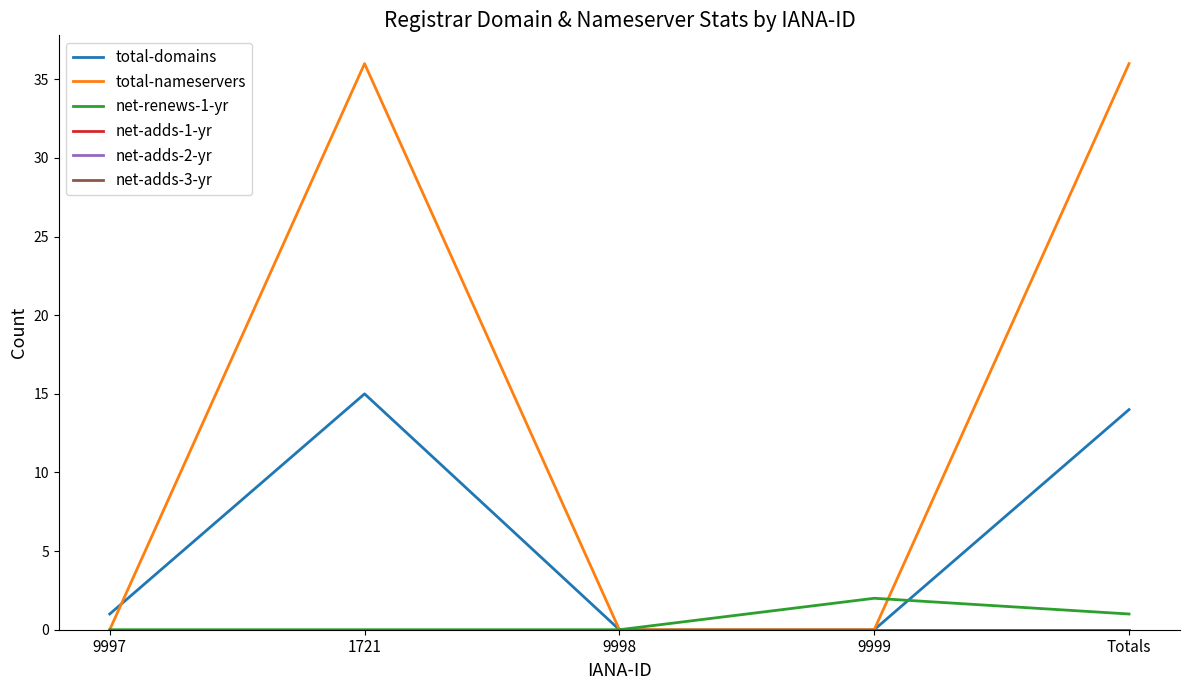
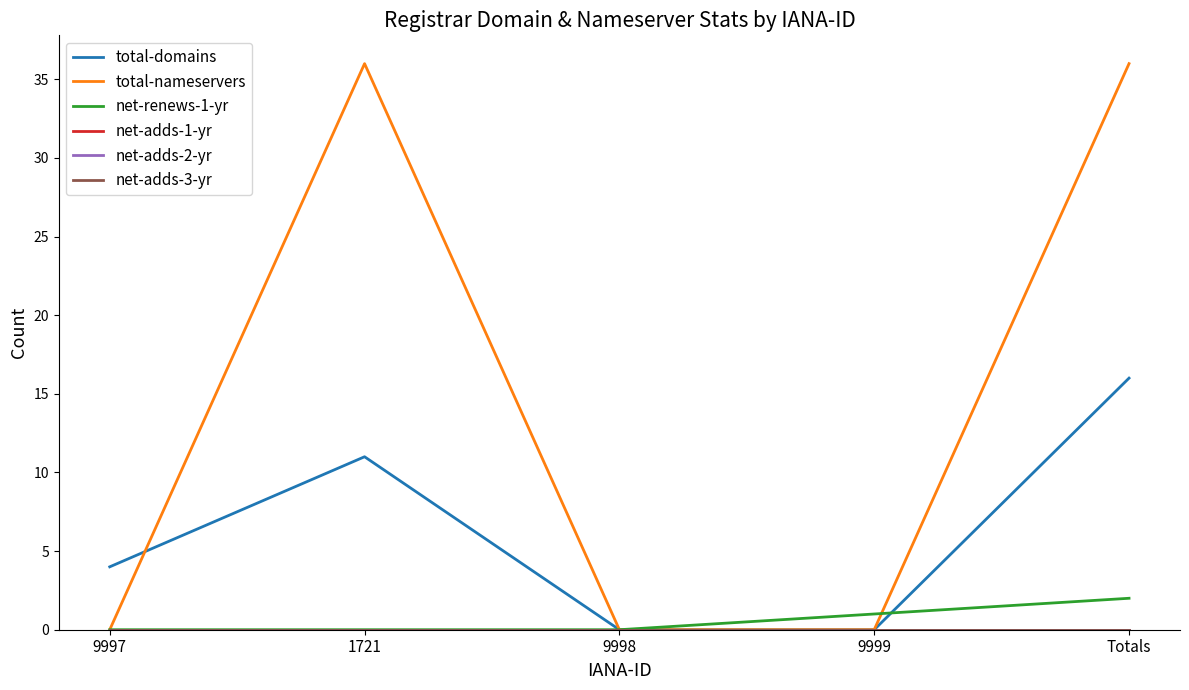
total-domains, 9997: 1 -> 4
total-domains, 1721: 15 -> 11
net-renews-1-yr, 9999: 2 -> 1
total-domains, Totals: 14 -> 16
net-renews-1-yr, Totals: 1 -> 2
